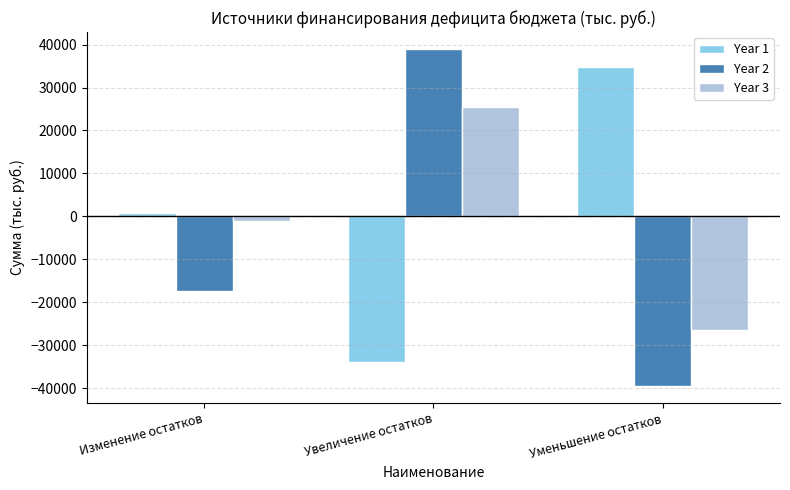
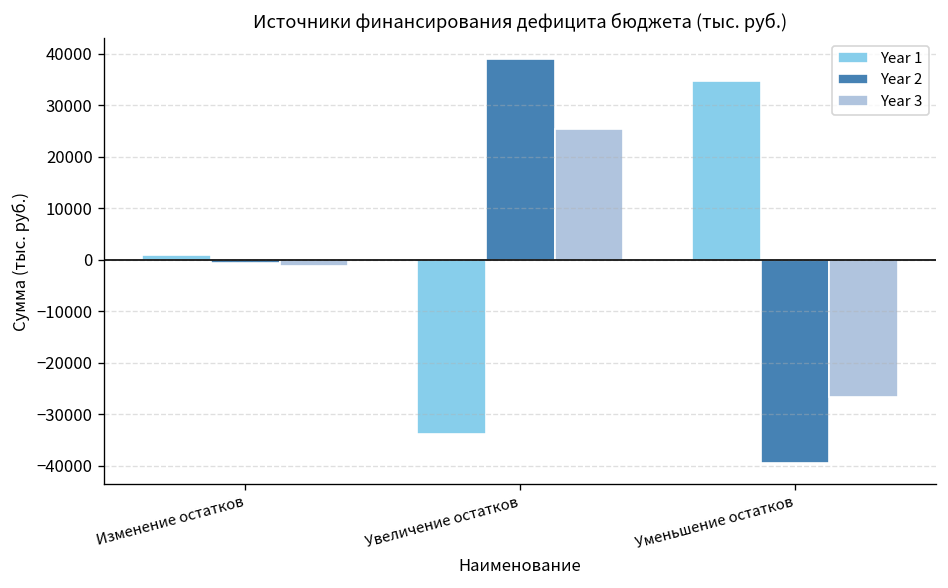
Year 2, Изменение остатков: -17000 -> -1000
